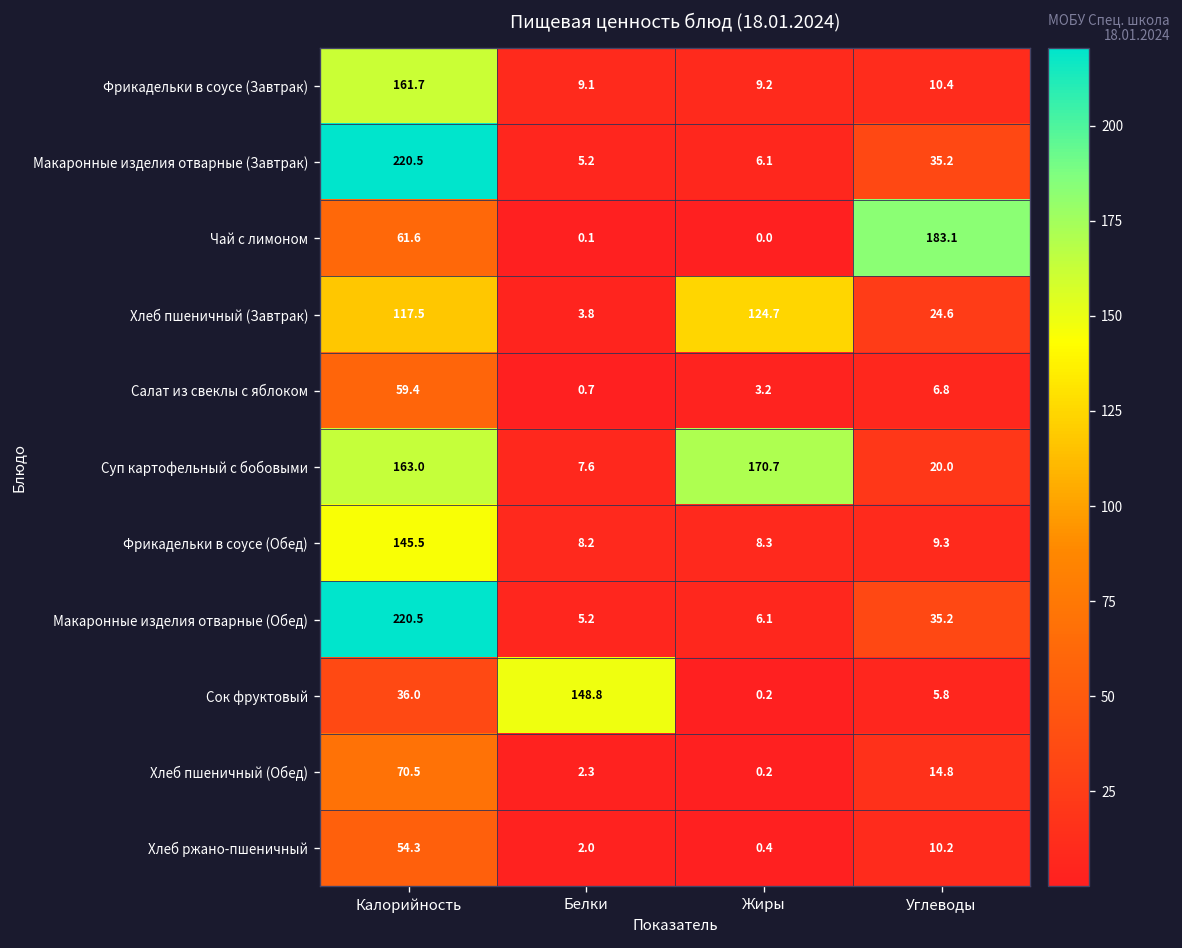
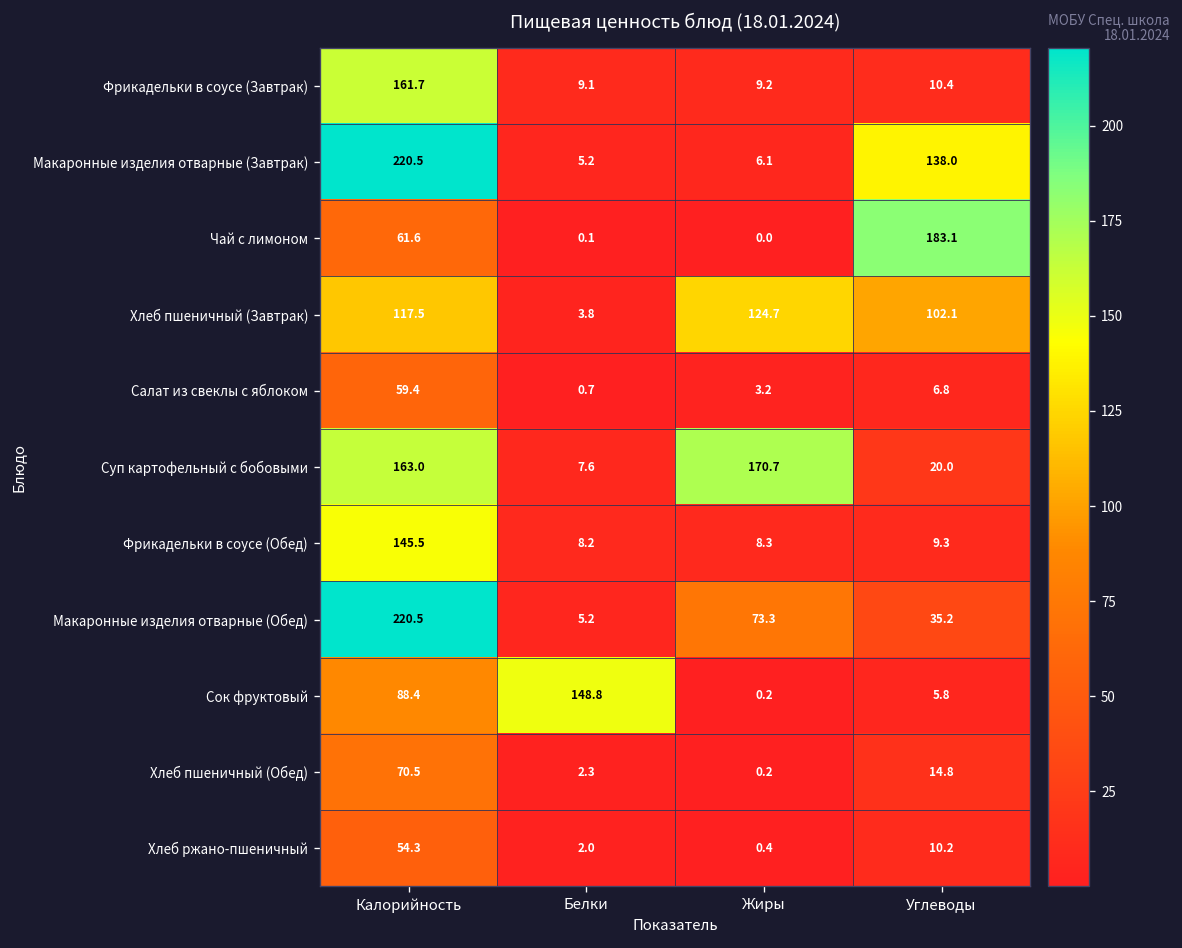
Макаронные изделия отварные (Завтрак), Углеводы: 35.2 -> 138.0
Хлеб пшеничный (Завтрак), Углеводы: 24.6 -> 102.1
Макаронные изделия отварные (Обед), Жиры: 6.1 -> 73.3
Сок фруктовый, Калорийность: 36.0 -> 88.4
